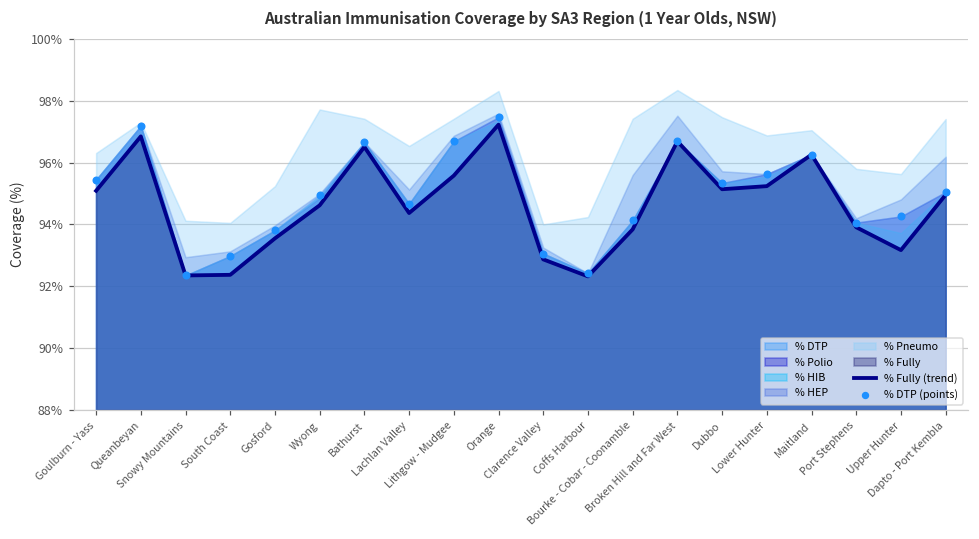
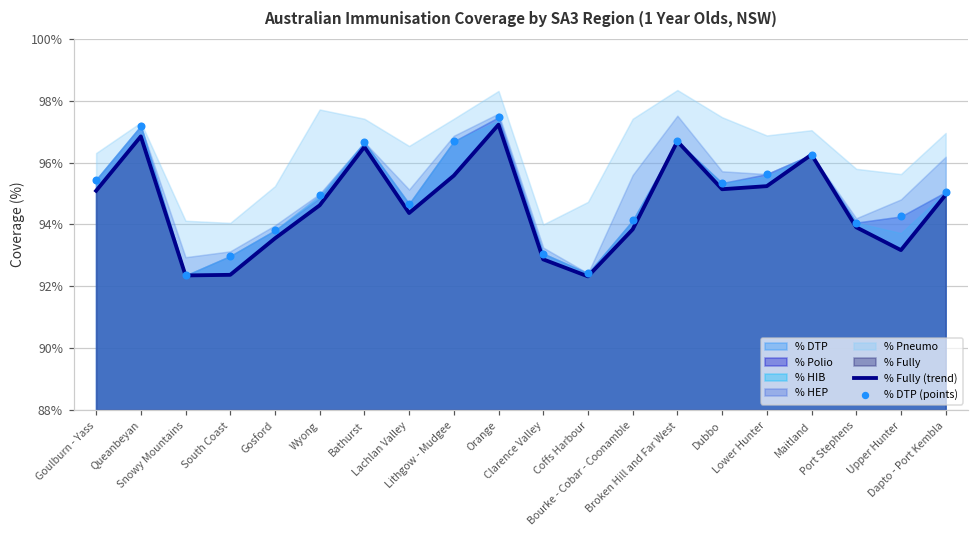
% Pneumo, Coffs Harbour: 94.2% -> 94.7%
% Pneumo, Dapto - Port Kembla: 97.4% -> 97.0%
